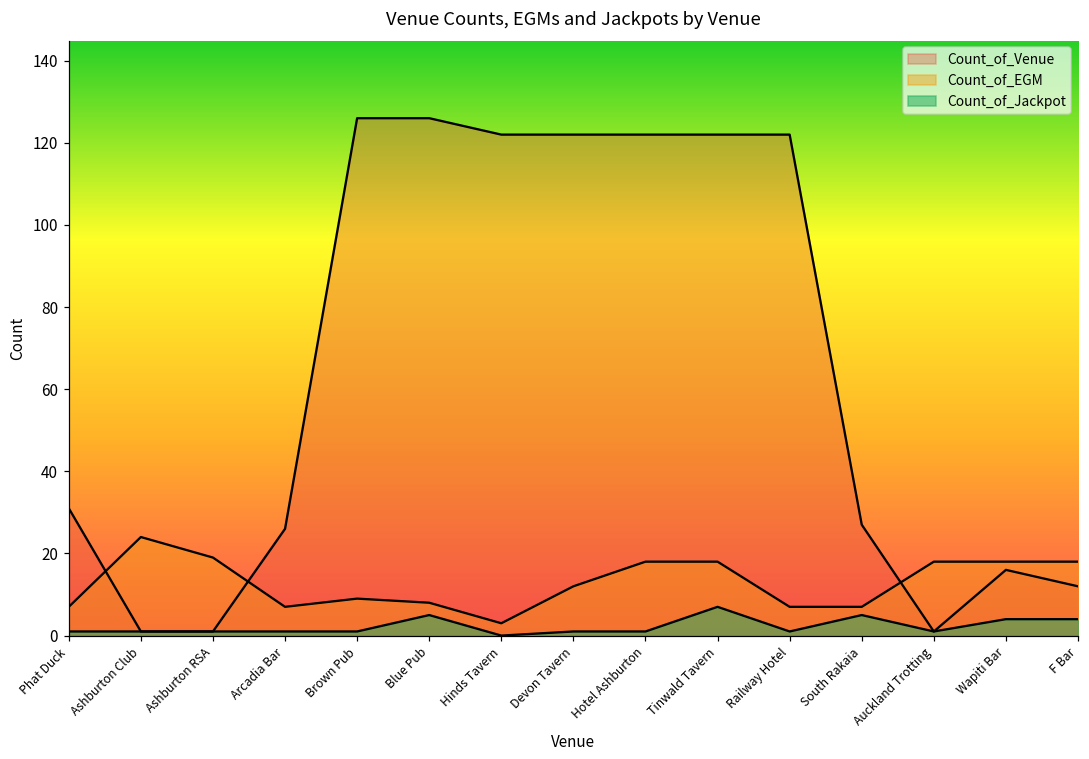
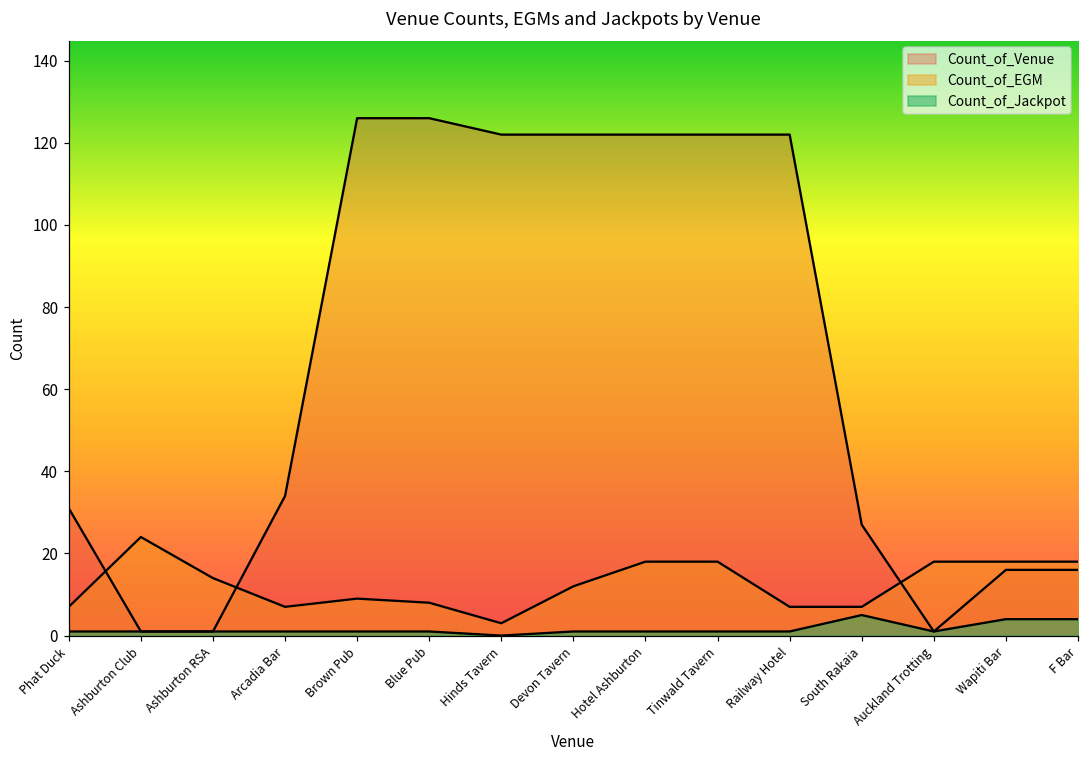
Count_of_EGM, Ashburton RSA: 19 -> 14
Count_of_Venue, Arcadia Bar: 26 -> 34
Count_of_Jackpot, Blue Pub: 5 -> 1
Count_of_Jackpot, Tinwald Tavern: 7 -> 1
Count_of_Venue, F Bar: 12 -> 16
